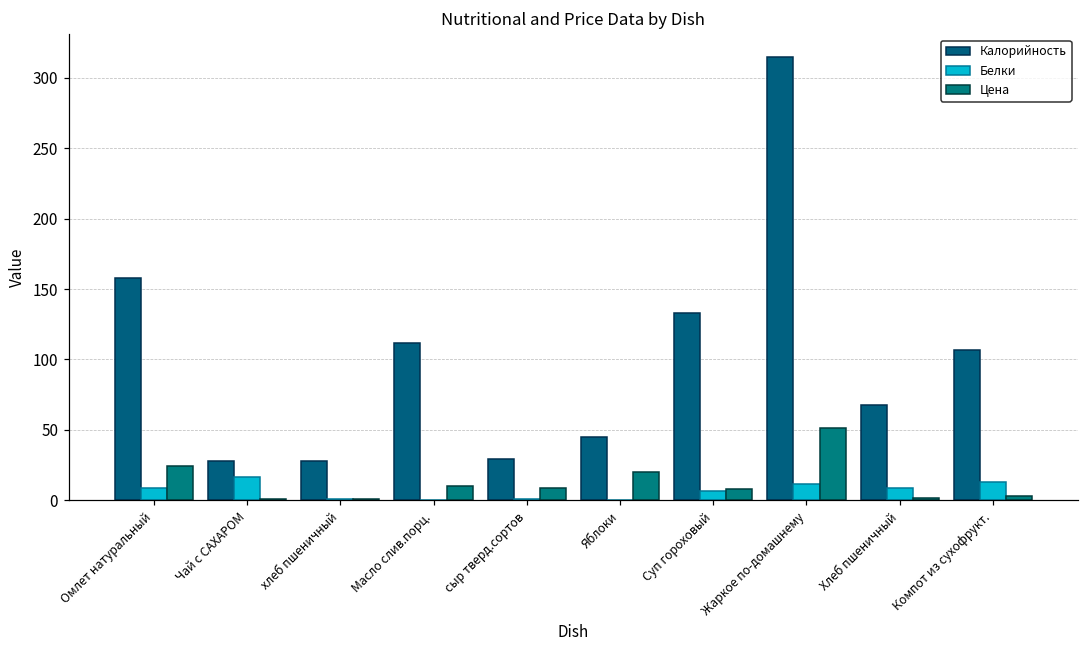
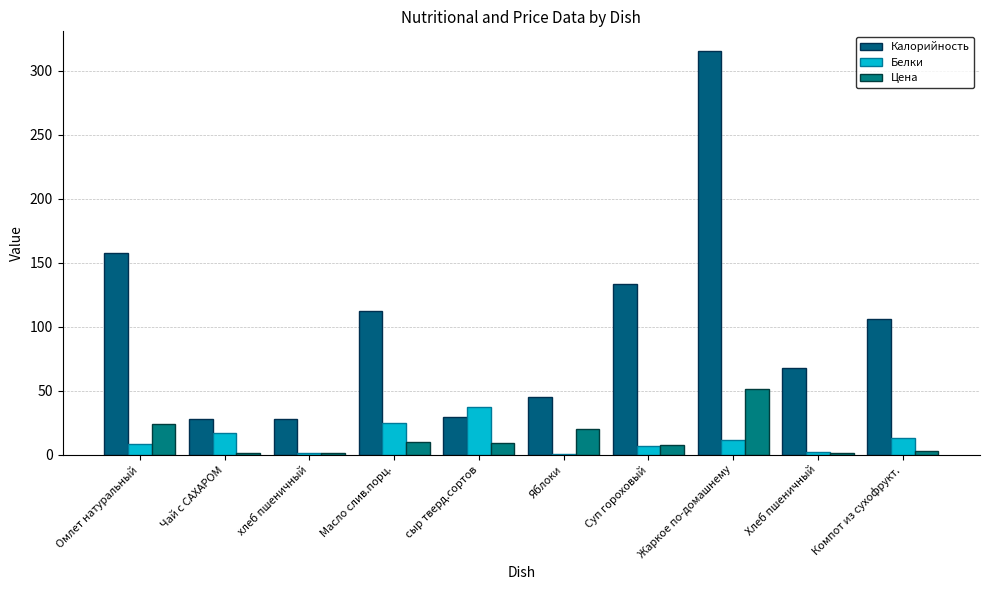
Белки, Масло слив.порц.: 0 -> 25
Белки, сыр тверд.сортов: 1 -> 37
Белки, Хлеб пшеничный: 9 -> 2
